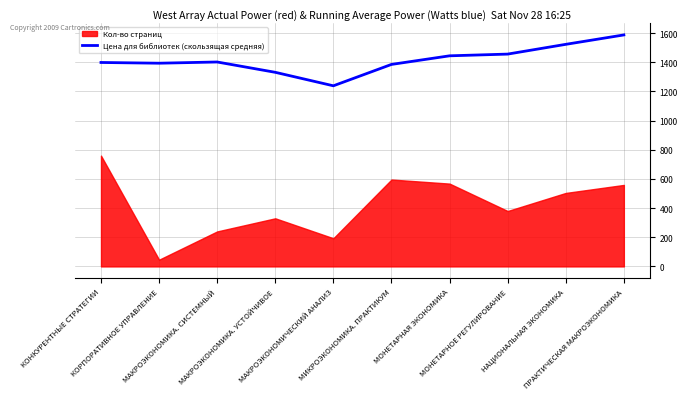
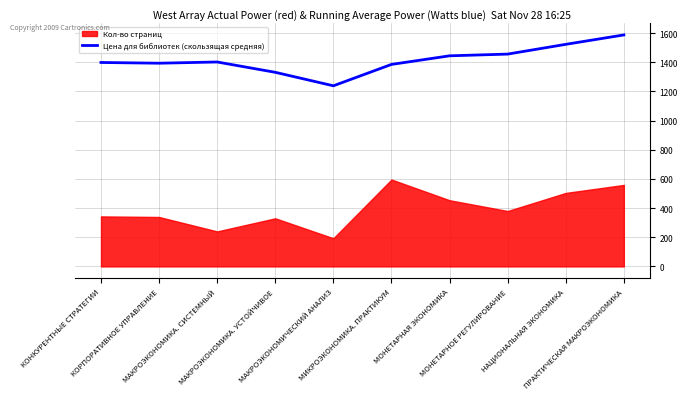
Кол-во страниц, КОНКУРЕНТНЫЕ СТРАТЕГИИ: 760 -> 340
Кол-во страниц, КОРПОРАТИВНОЕ УПРАВЛЕНИЕ: 50 -> 340
Кол-во страниц, МОНЕТАРНАЯ ЭКОНОМИКА: 570 -> 450
